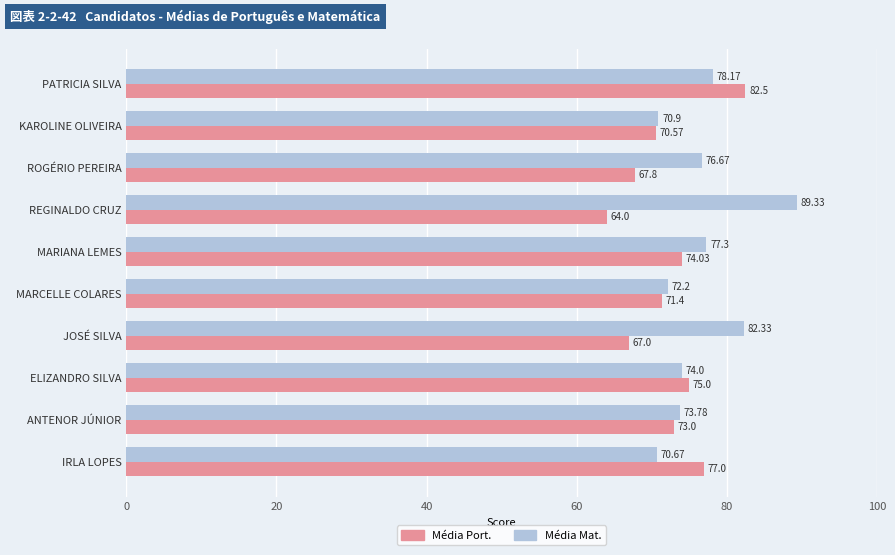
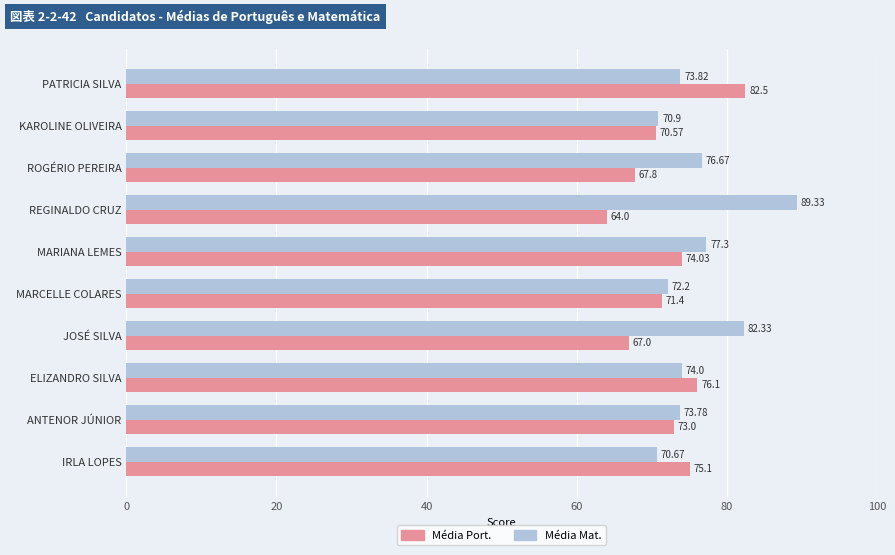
Média Mat., PATRICIA SILVA: 78.17 -> 73.82
Média Port., ELIZANDRO SILVA: 75.0 -> 76.1
Média Port., IRLA LOPES: 77.0 -> 75.1
